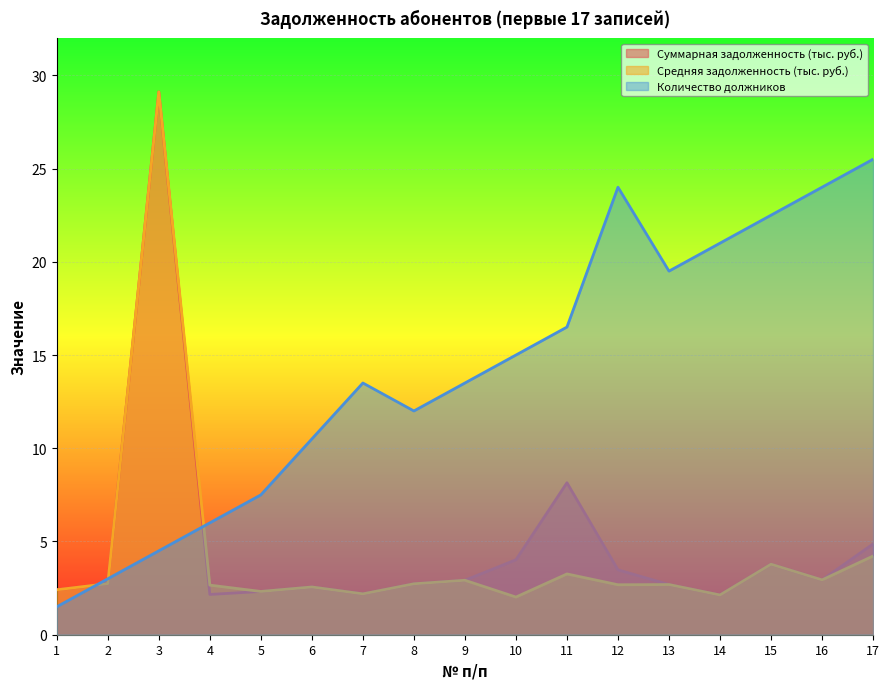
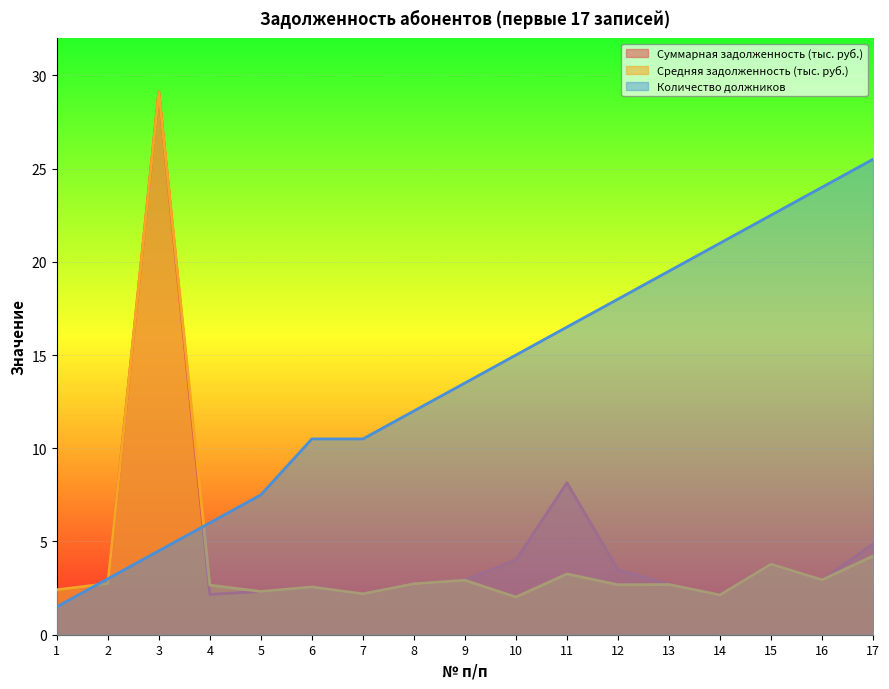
Количество должников, 7: 13.5 -> 10.5
Количество должников, 12: 24.0 -> 18.0
